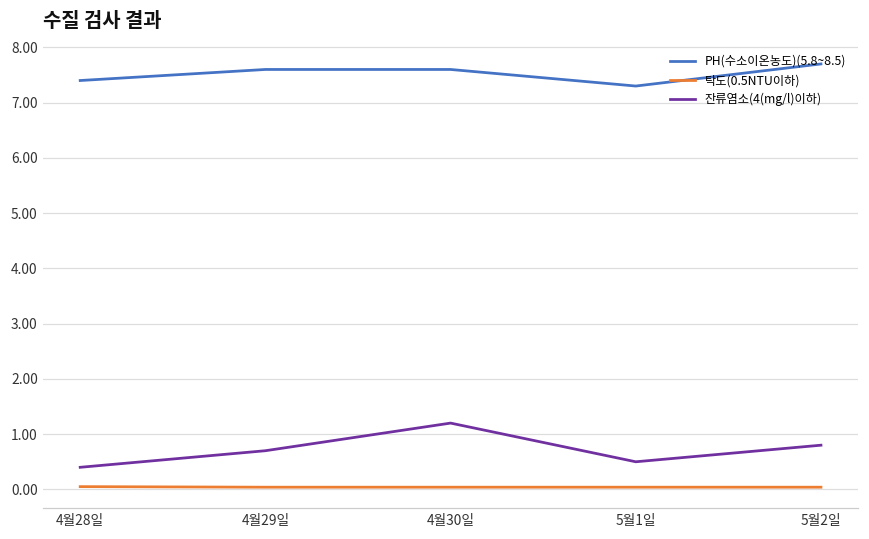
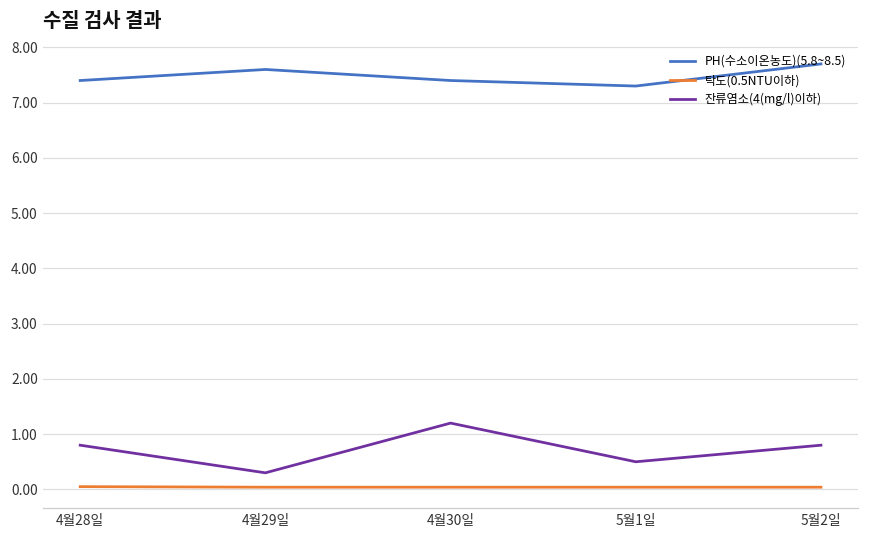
잔류염소(4(mg/l)이하), 4월28일: 0.4 -> 0.8
잔류염소(4(mg/l)이하), 4월29일: 0.7 -> 0.3
PH(수소이온농도)(5.8~8.5), 4월30일: 7.6 -> 7.4
